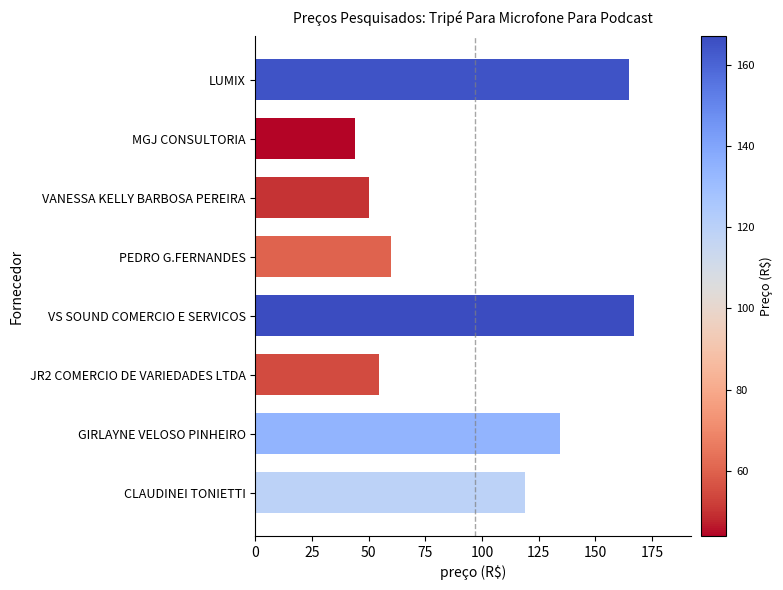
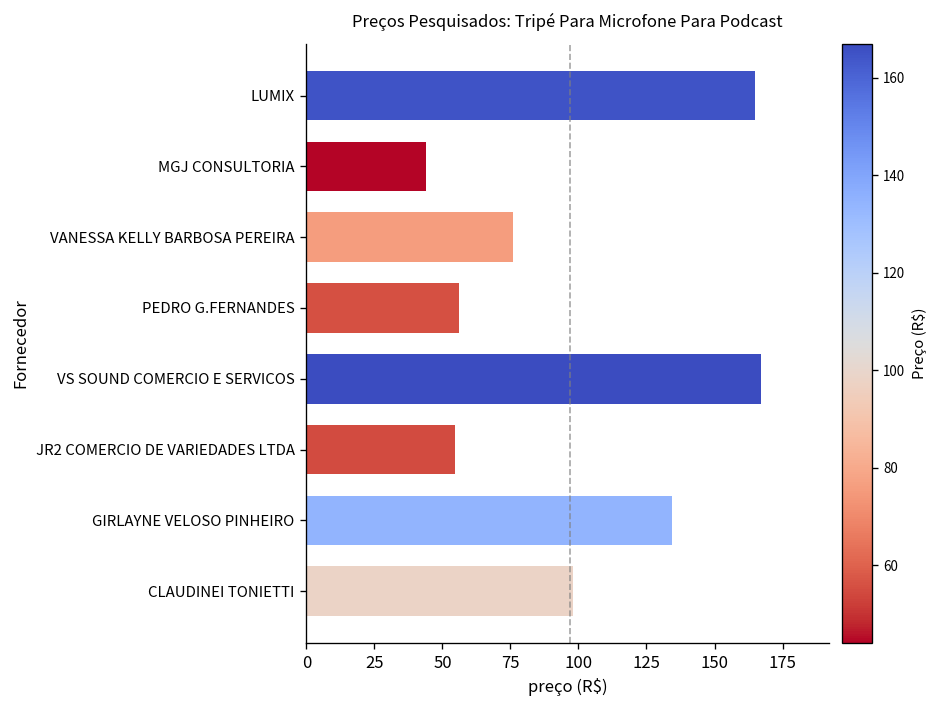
VANESSA KELLY BARBOSA PEREIRA: 50 -> 76
PEDRO G.FERNANDES: 60 -> 56
CLAUDINEI TONIETTI: 119 -> 98
